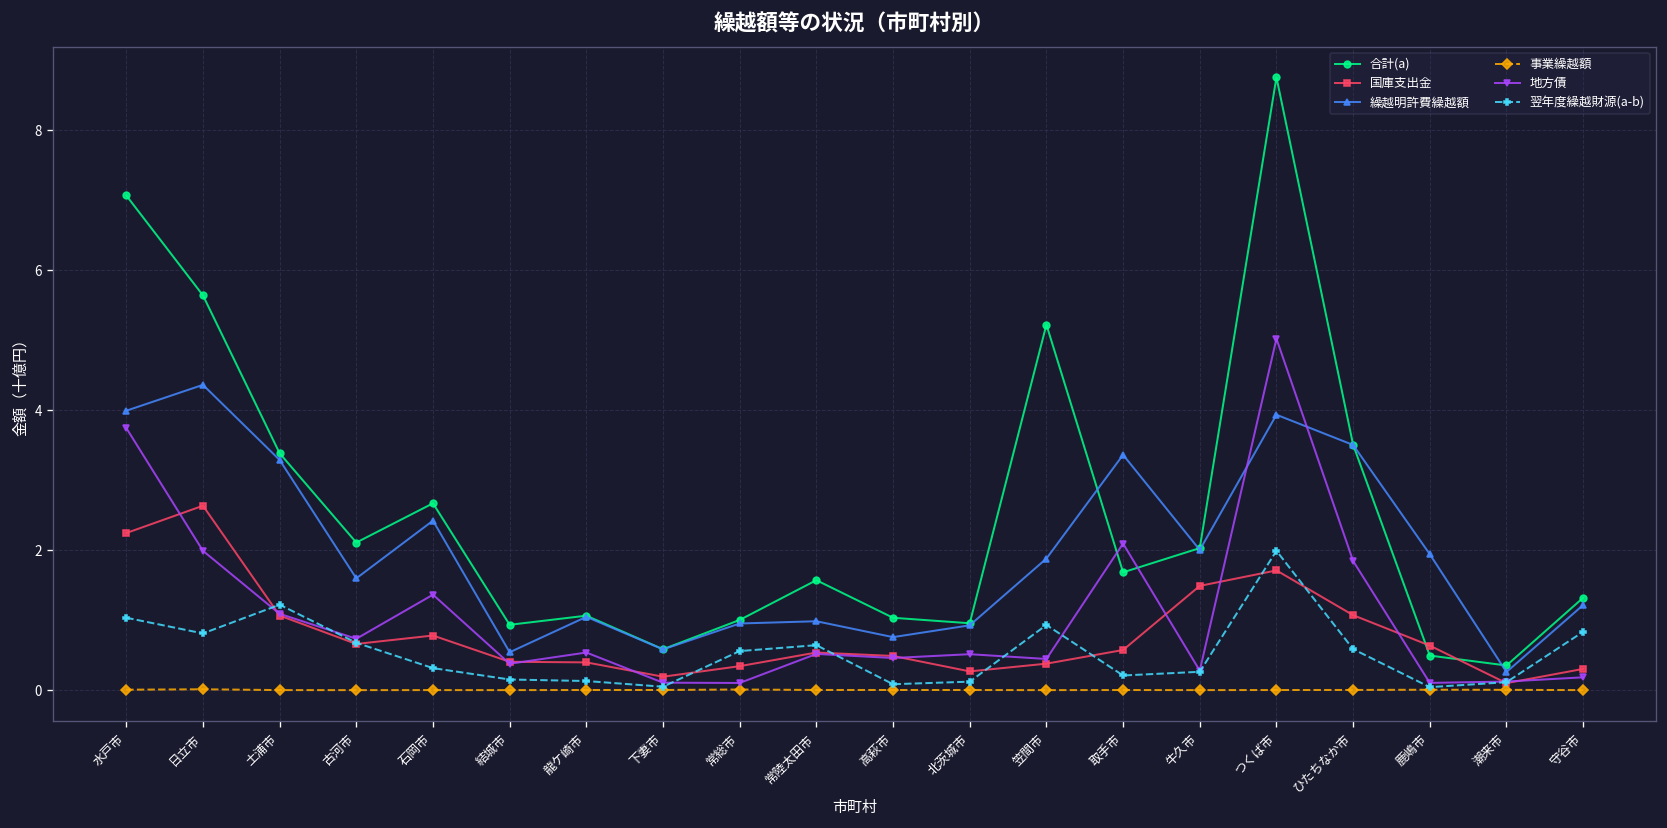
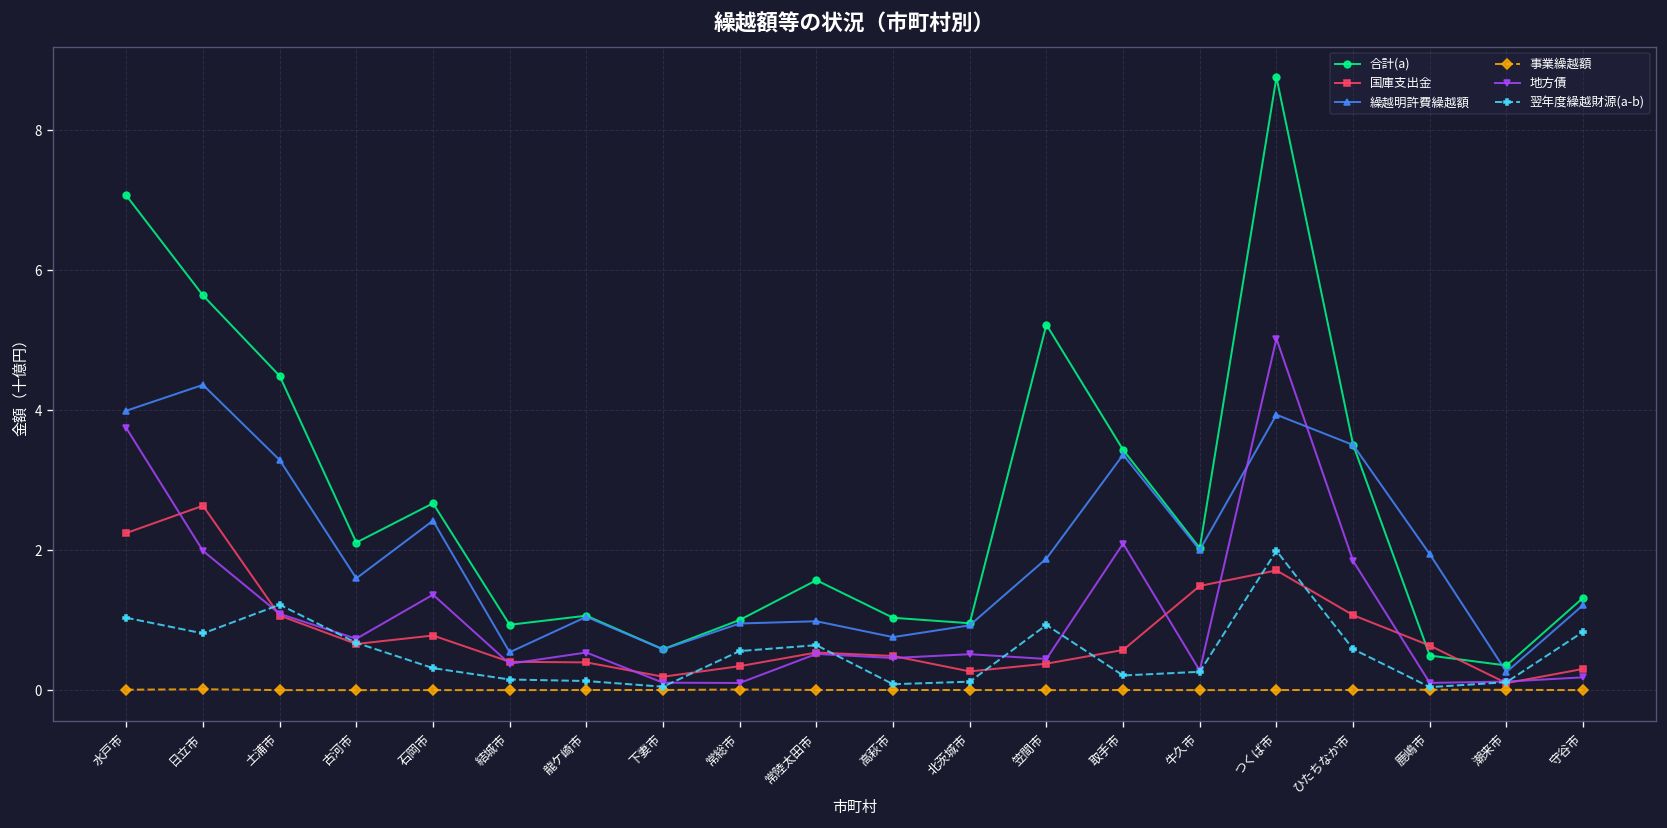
合計(a), 土浦市: 3.4 -> 4.5
合計(a), 取手市: 1.7 -> 3.4
